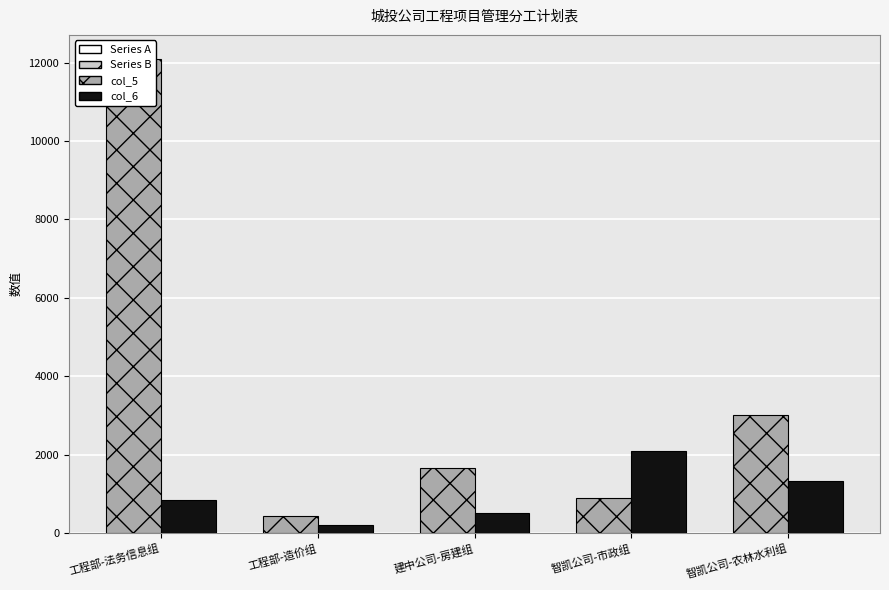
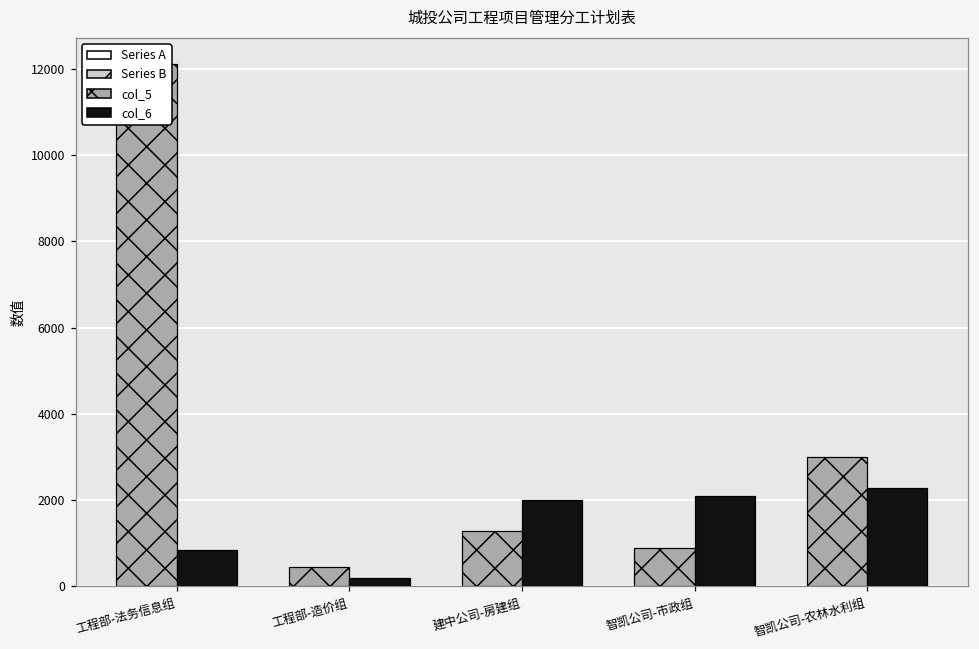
col_5, 建中公司-房建组: 1600 -> 1300
col_6, 建中公司-房建组: 500 -> 2000
col_6, 智凯公司-农林水利组: 1300 -> 2300
